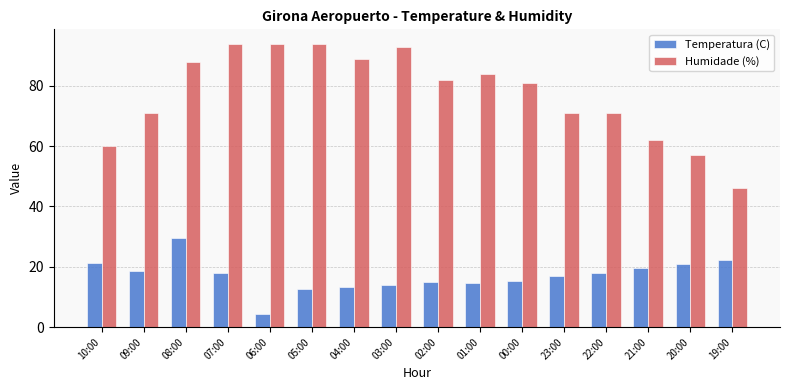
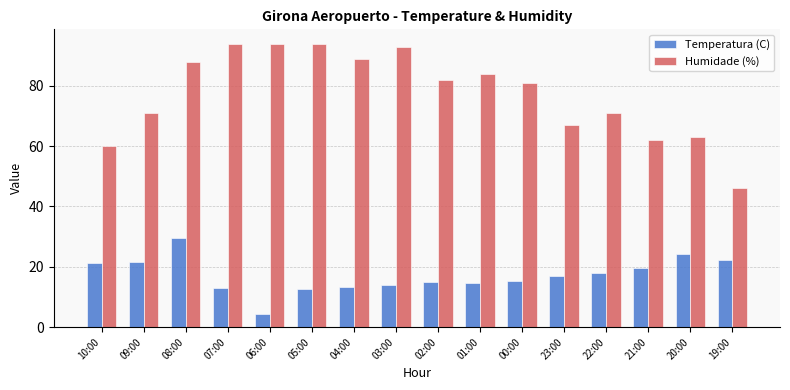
Temperatura (C), 09:00: 19 -> 22
Temperatura (C), 07:00: 18 -> 13
Humidade (%), 23:00: 71 -> 67
Temperatura (C), 20:00: 21 -> 24
Humidade (%), 20:00: 57 -> 63
